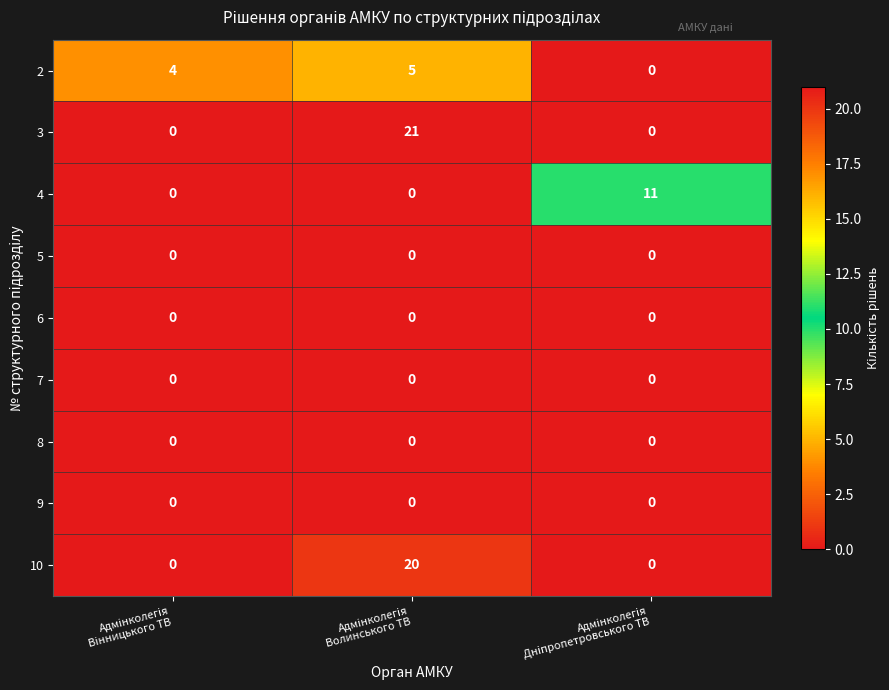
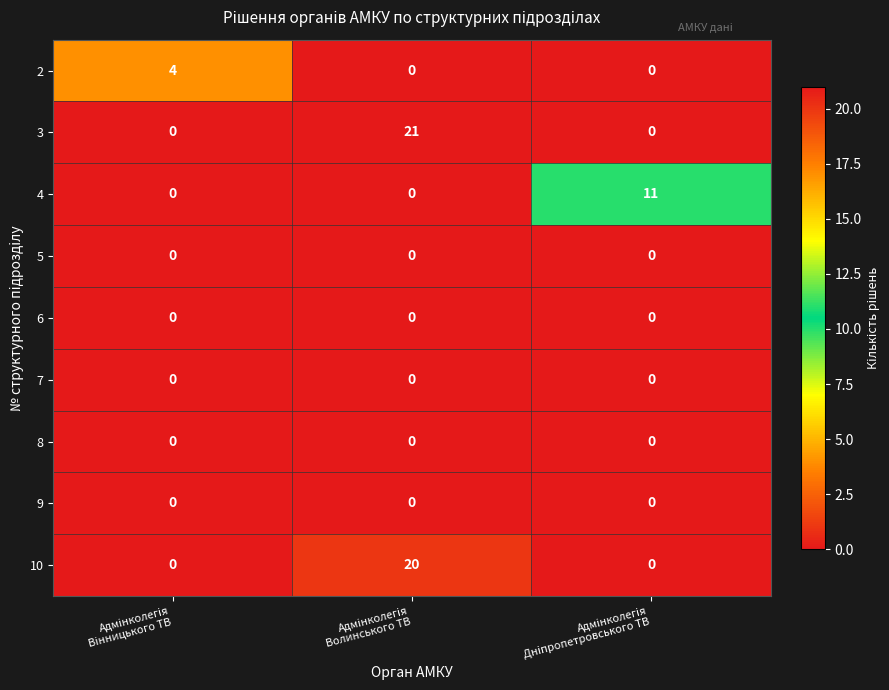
2, Адмінколегія Волинського ТВ: 5 -> 0
